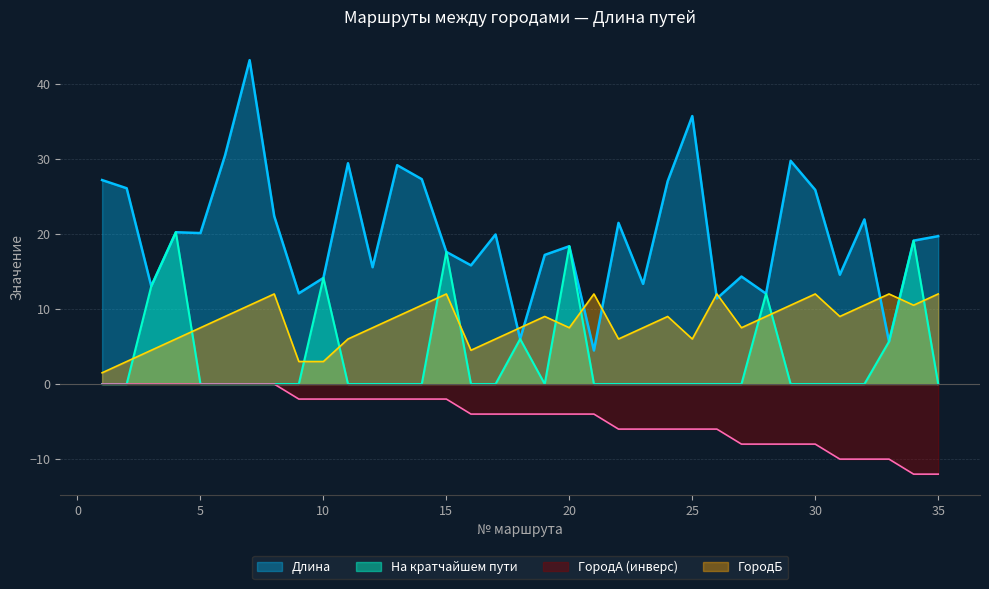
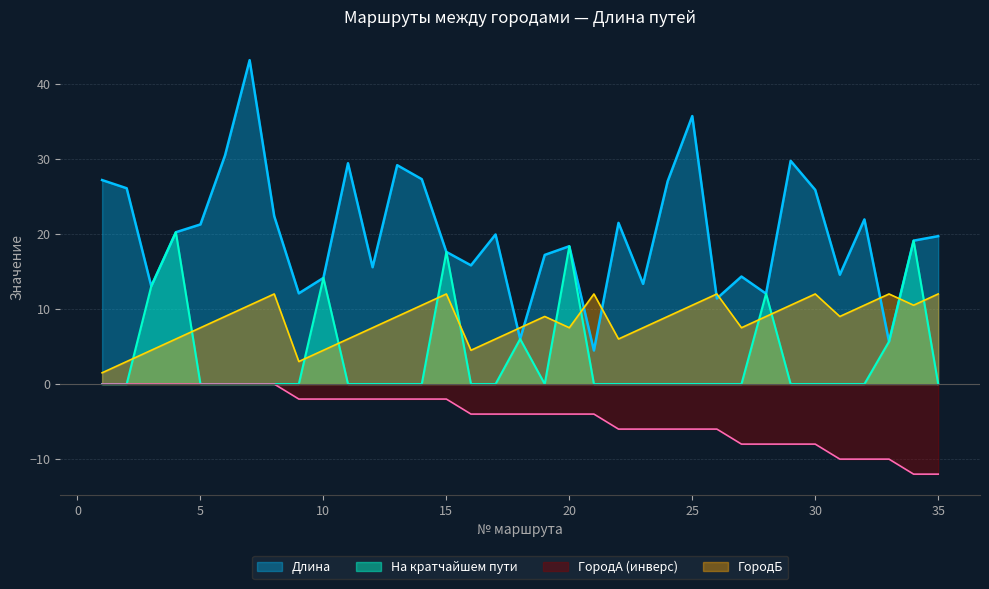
Длина, 5: 20 -> 21
ГородБ, 10: 3 -> 5
ГородБ, 25: 6 -> 11
